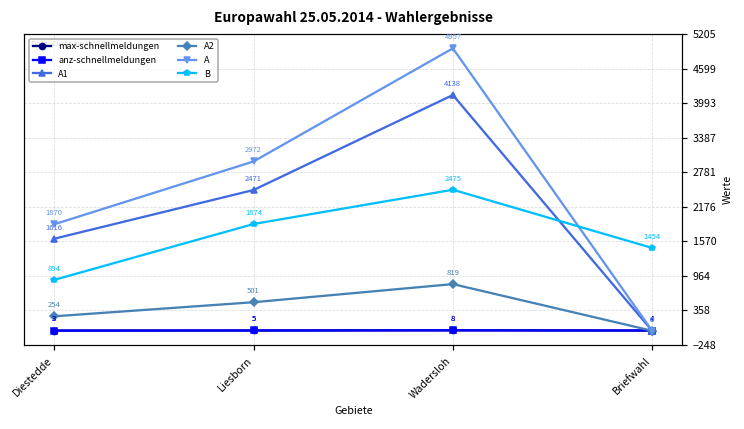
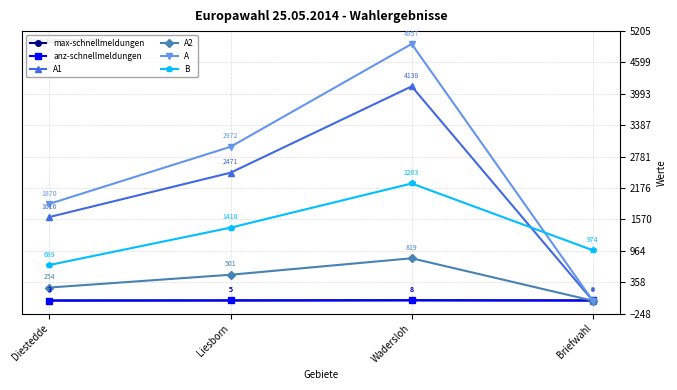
B, Diestedde: 894 -> 689
B, Liesborn: 1874 -> 1410
B, Wadersloh: 2475 -> 2263
B, Briefwahl: 1454 -> 974
